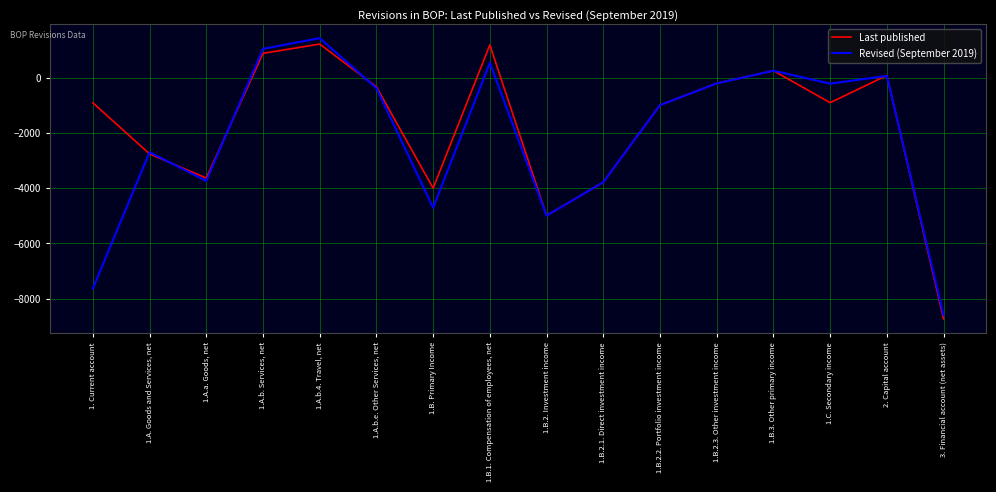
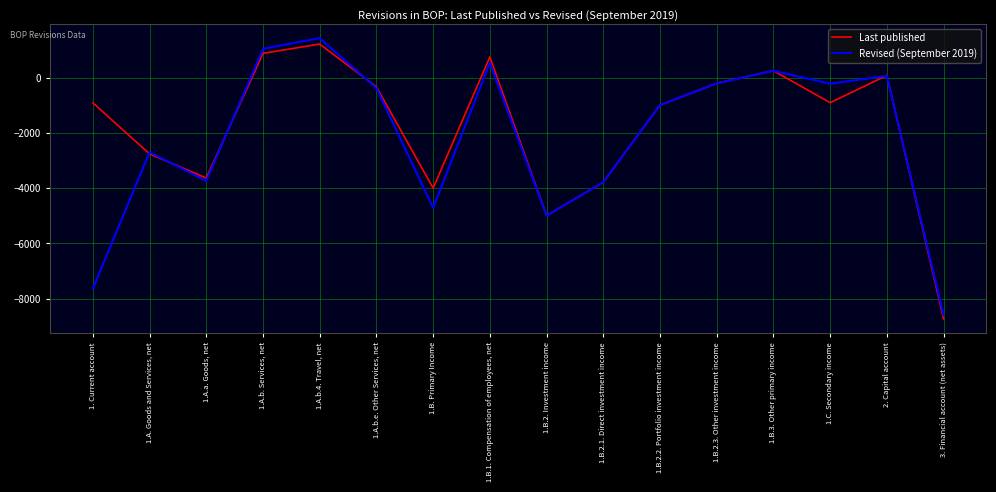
Last published, 1.B.1. Compensation of employees, net: 1200 -> 700
